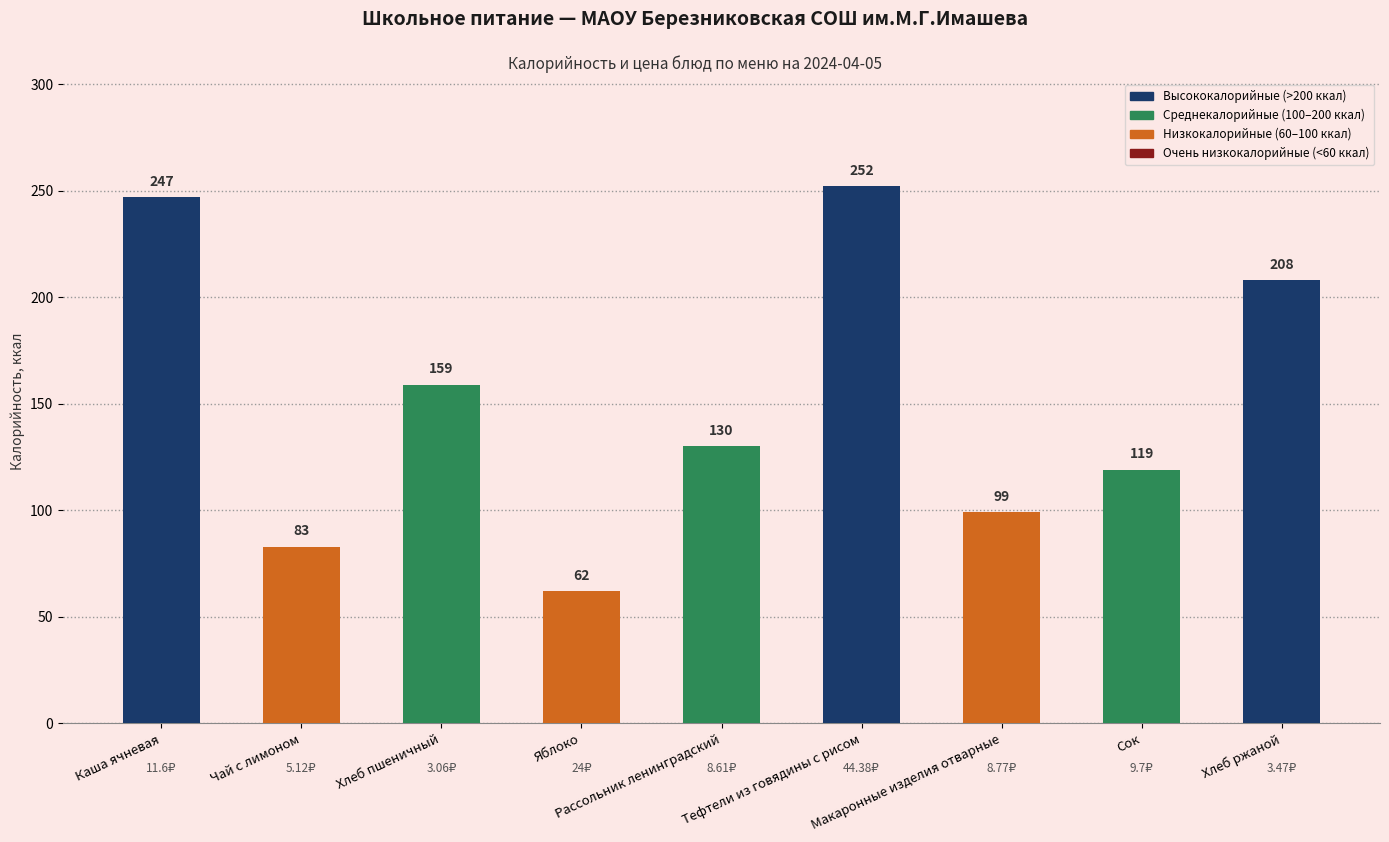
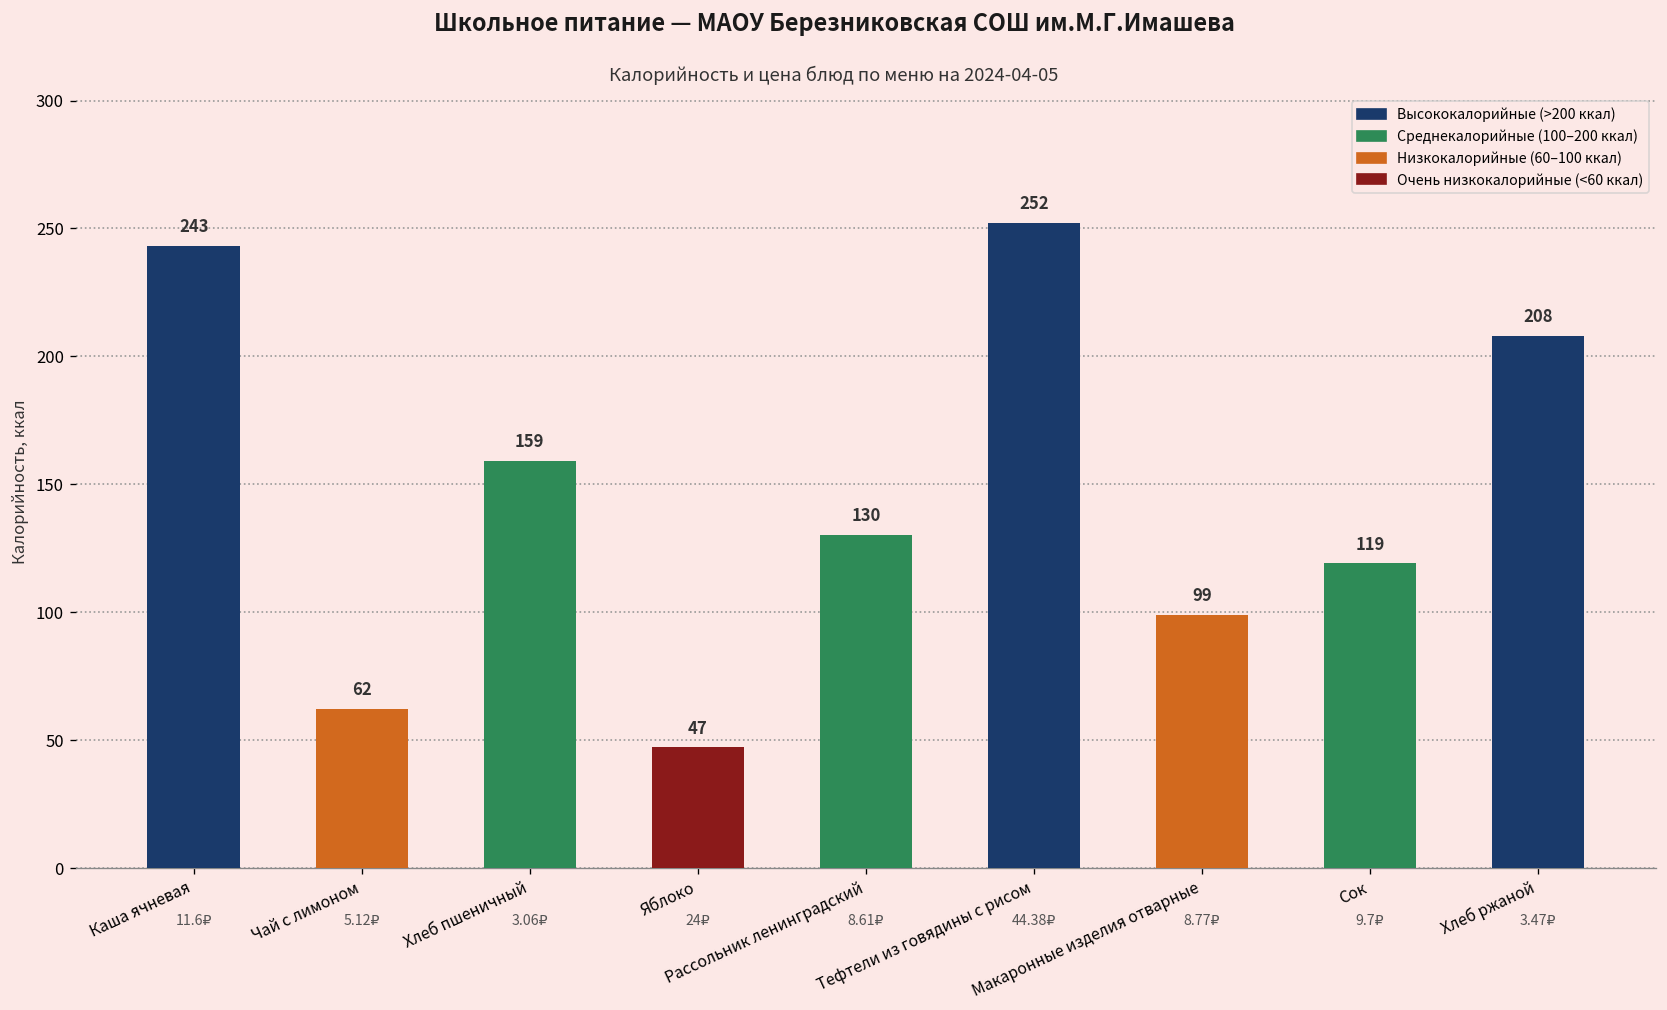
Каша ячневая: 247 -> 243
Чай с лимоном: 83 -> 62
Яблоко: 62 -> 47
